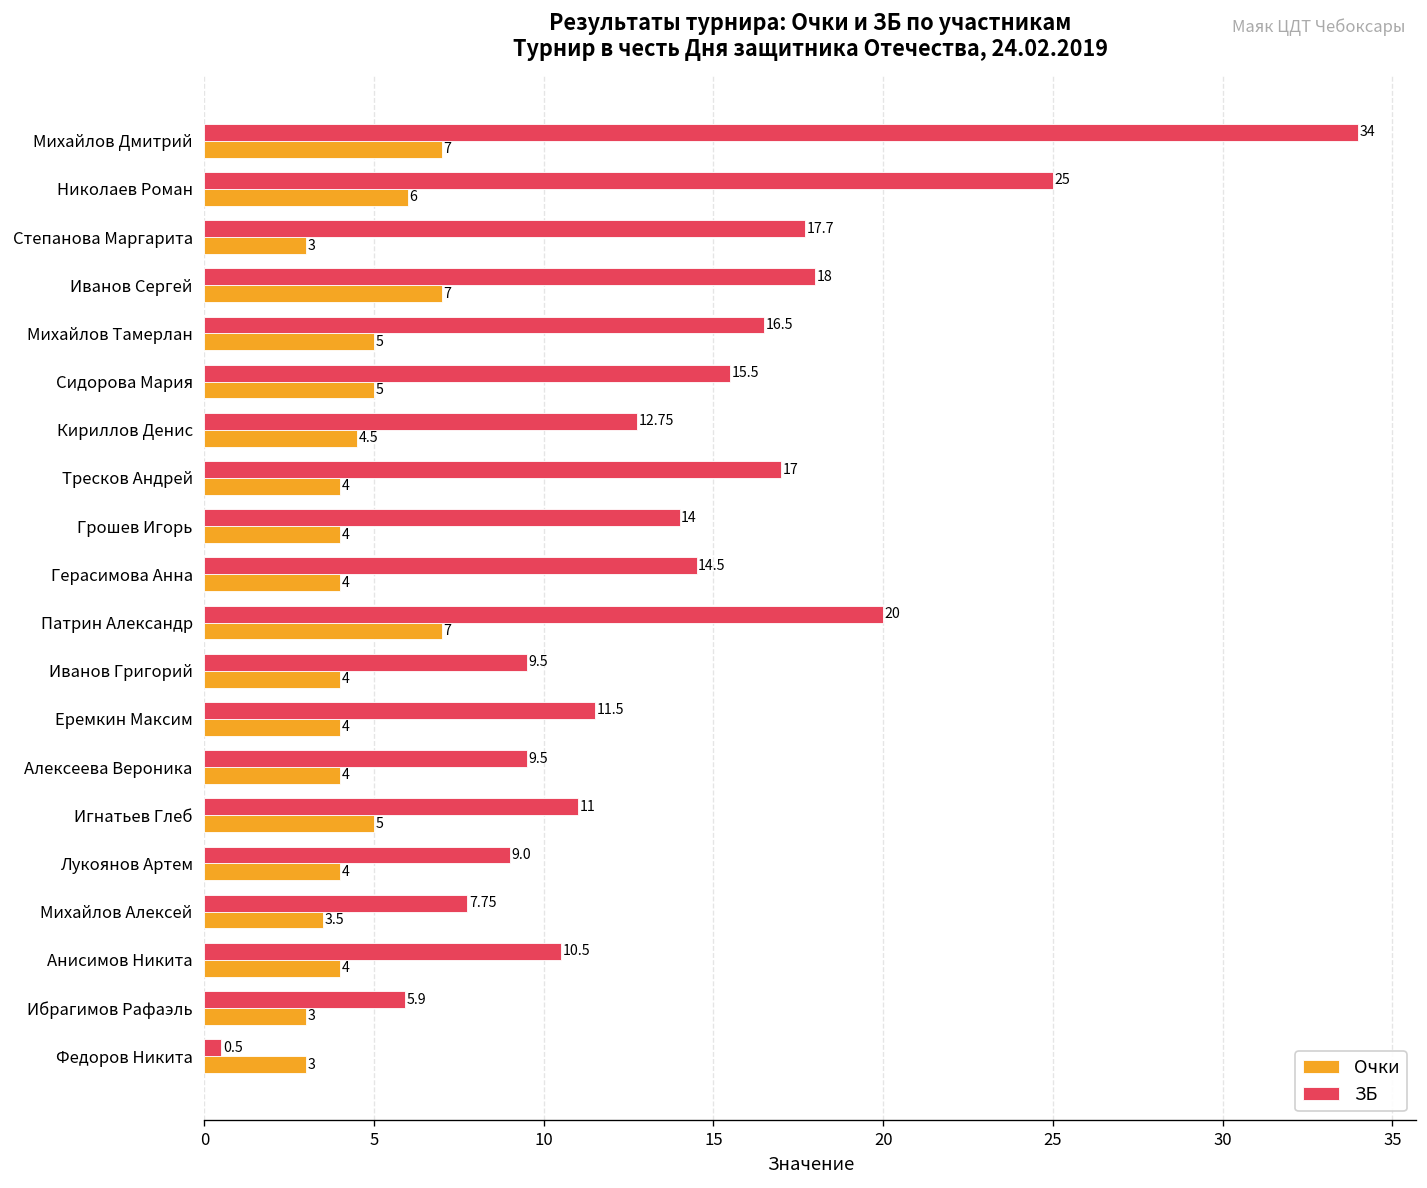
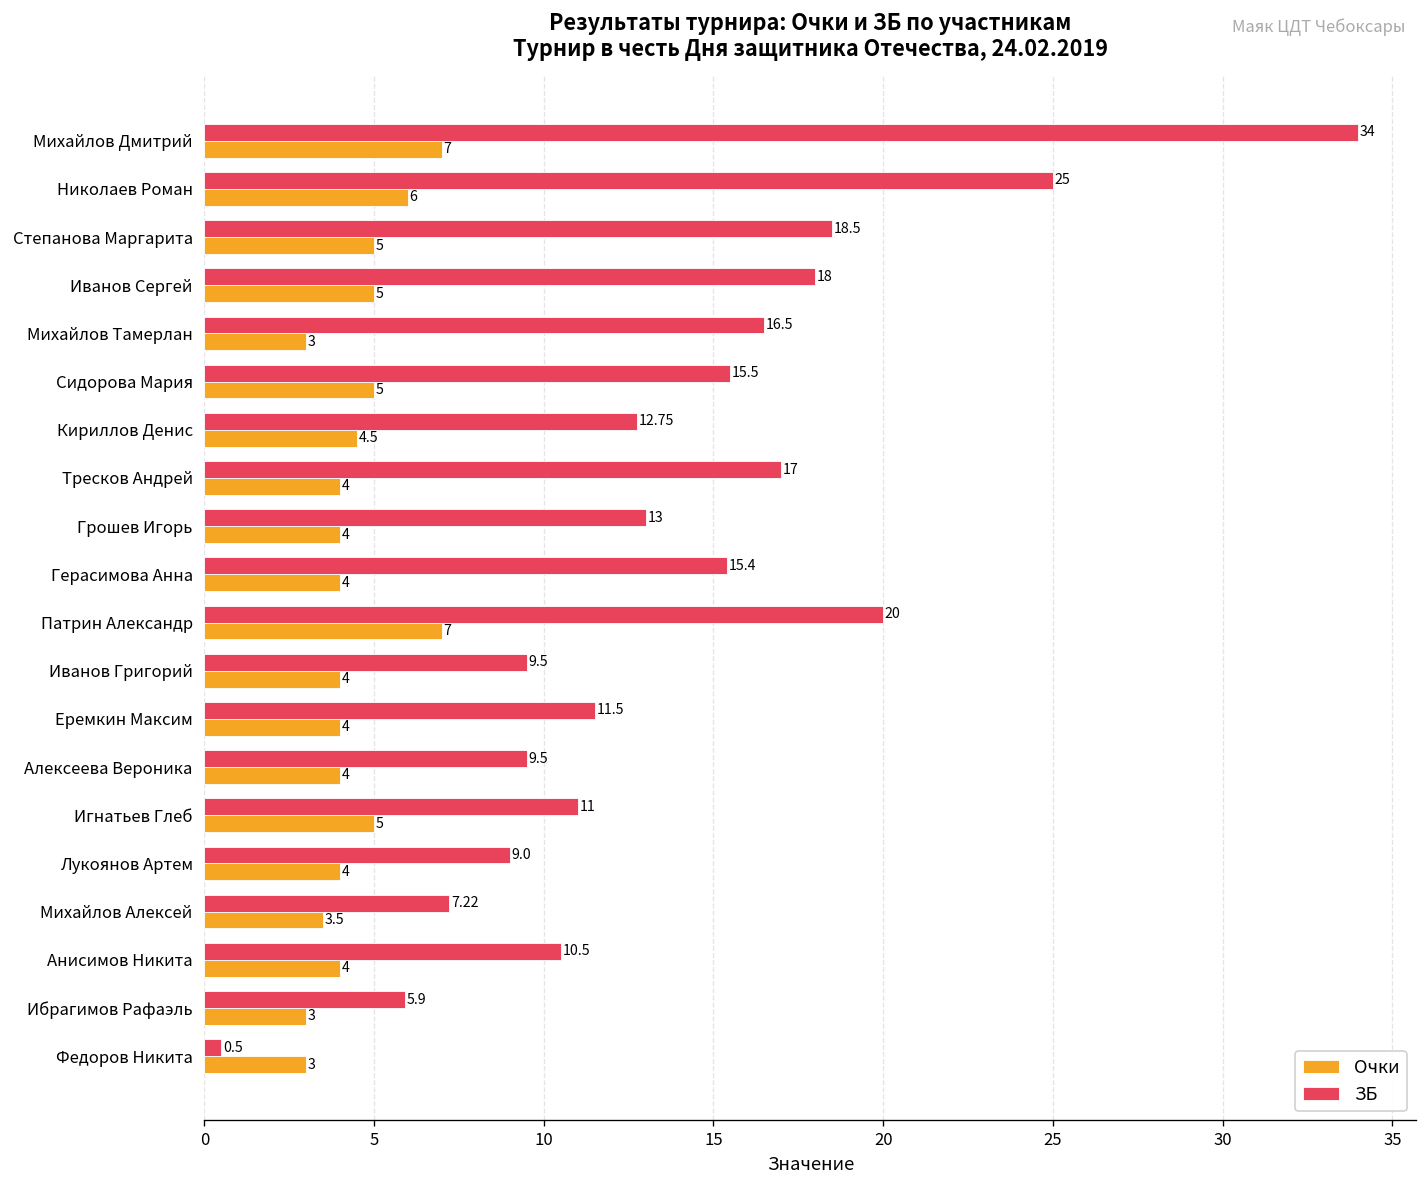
ЗБ, Степанова Маргарита: 17.7 -> 18.5
Очки, Степанова Маргарита: 3 -> 5
Очки, Иванов Сергей: 7 -> 5
Очки, Михайлов Тамерлан: 5 -> 3
ЗБ, Грошев Игорь: 14 -> 13
ЗБ, Герасимова Анна: 14.5 -> 15.4
ЗБ, Михайлов Алексей: 7.75 -> 7.22
